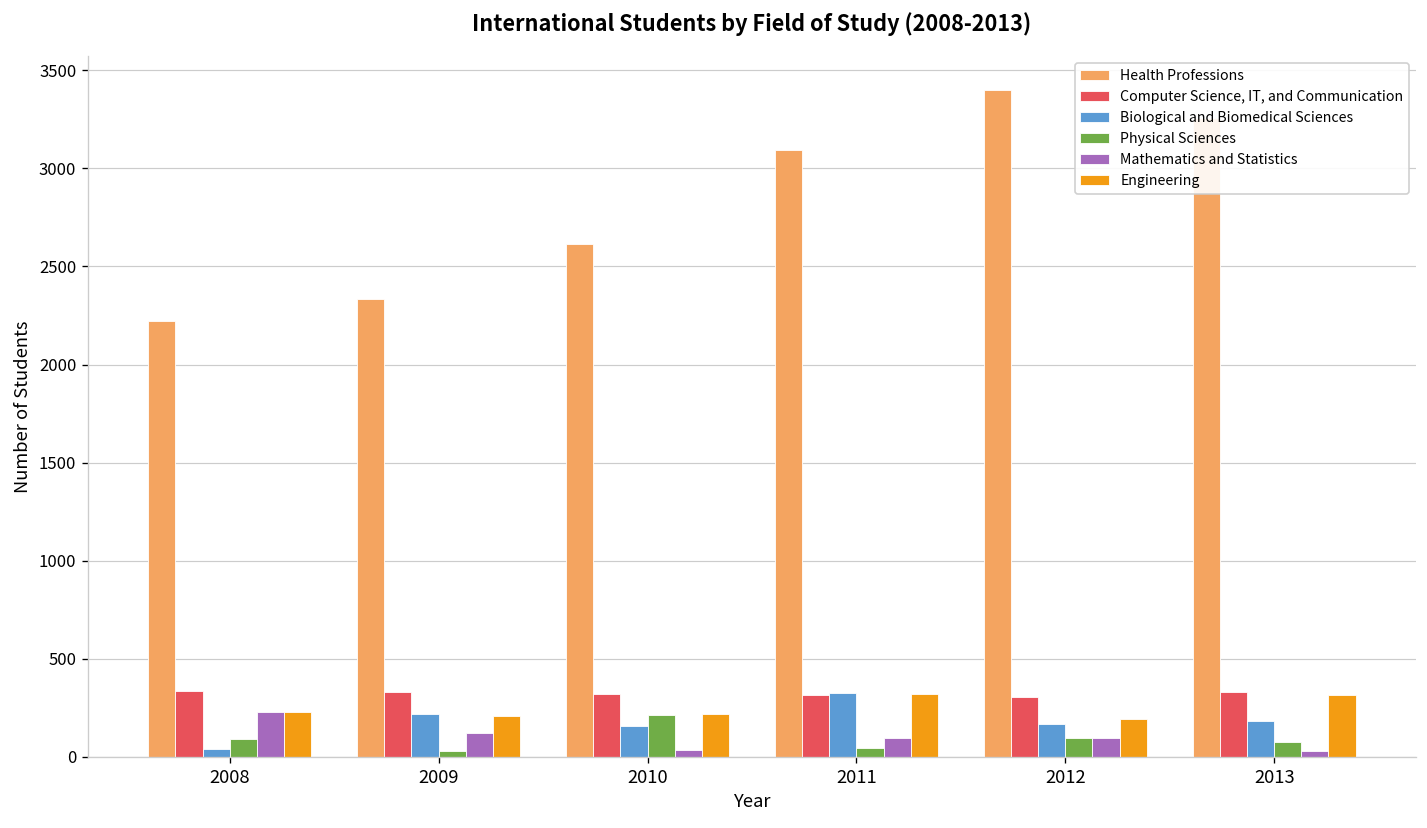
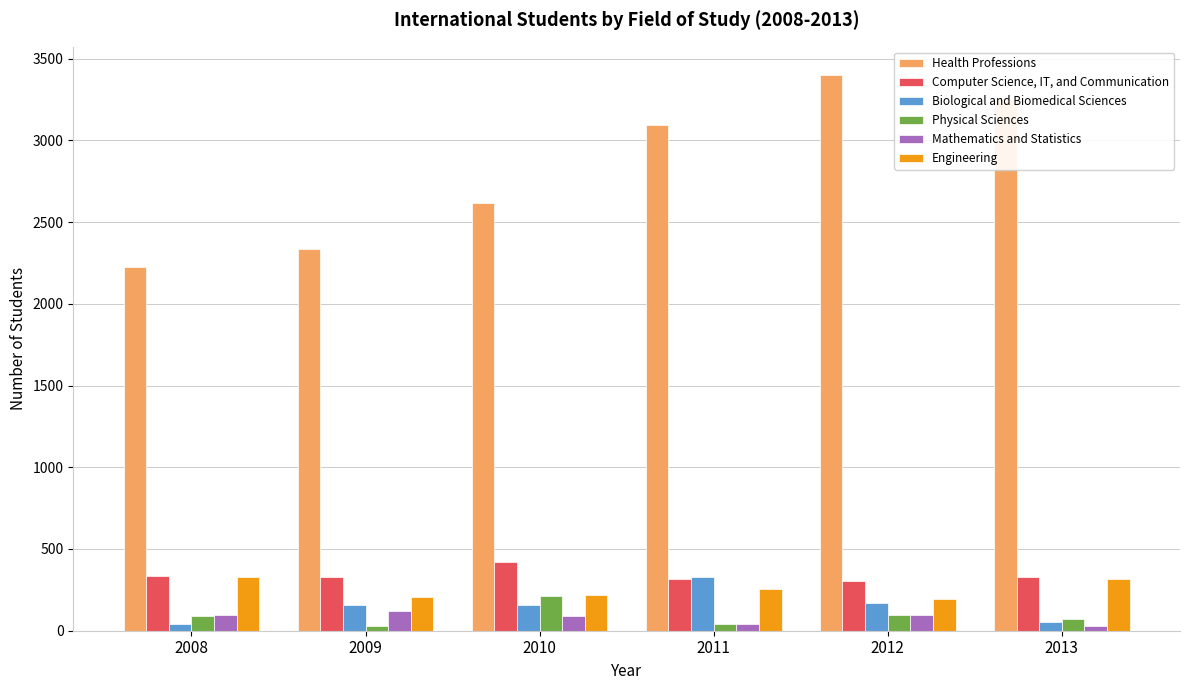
Mathematics and Statistics, 2008: 230 -> 90
Engineering, 2008: 230 -> 330
Biological and Biomedical Sciences, 2009: 220 -> 160
Computer Science, IT, and Communication, 2010: 320 -> 420
Mathematics and Statistics, 2010: 40 -> 90
Mathematics and Statistics, 2011: 90 -> 40
Engineering, 2011: 320 -> 250
Biological and Biomedical Sciences, 2013: 190 -> 50
